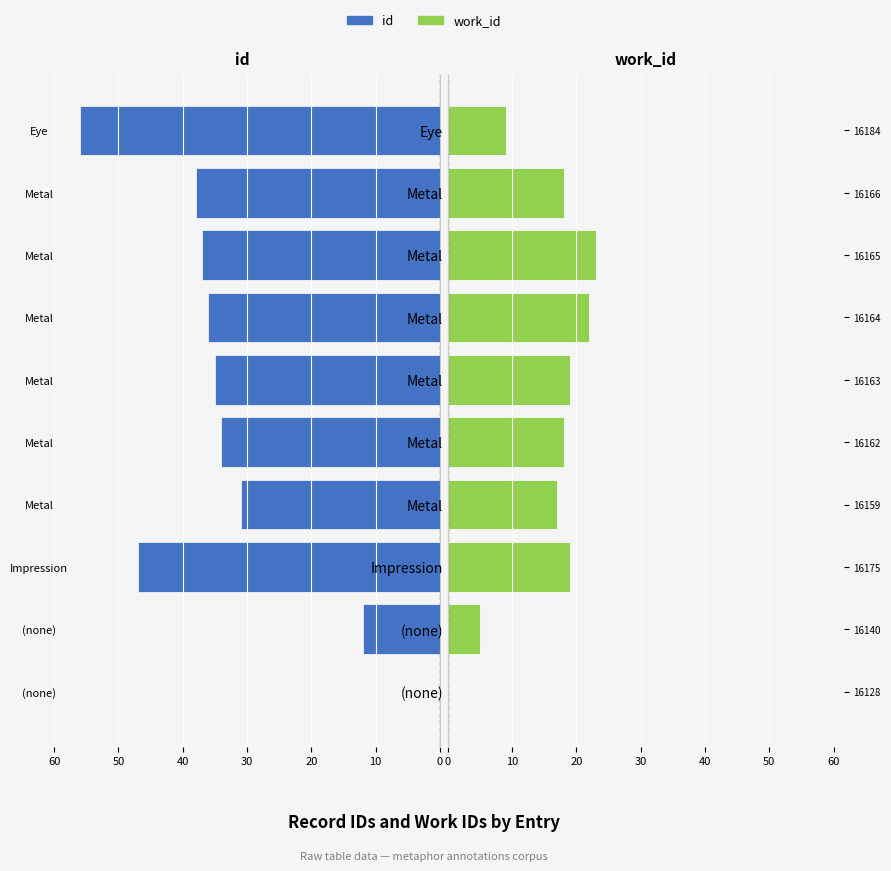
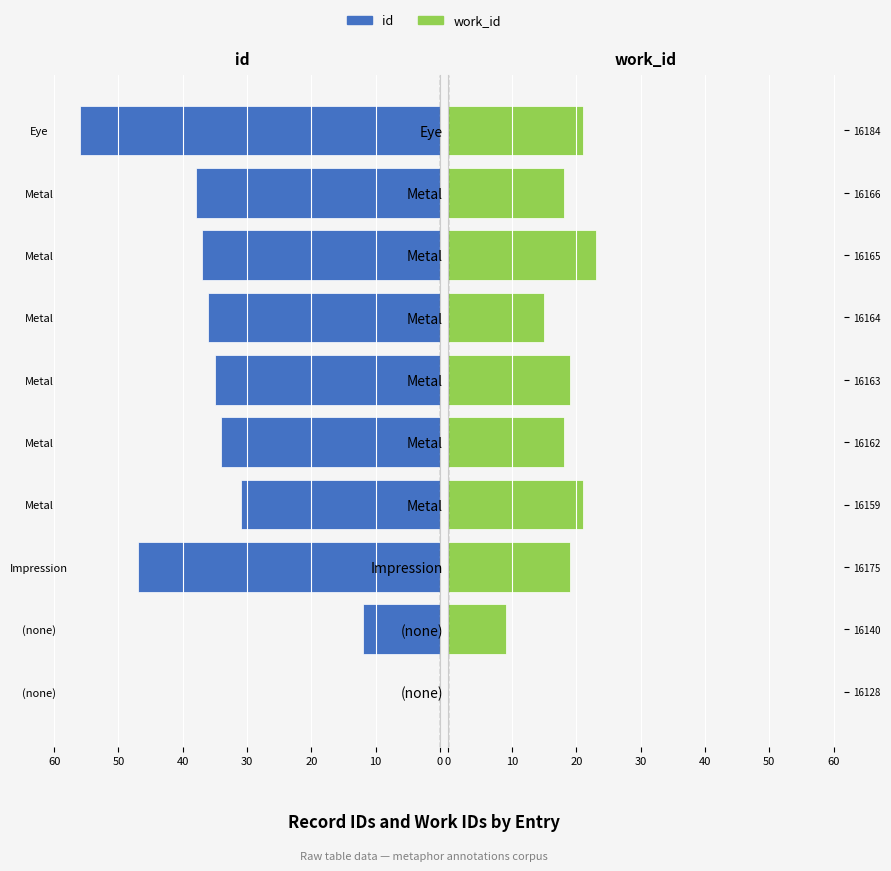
work_id, 16184: 9 -> 21
work_id, 16164: 22 -> 15
work_id, 16159: 17 -> 21
work_id, 16140: 5 -> 9
